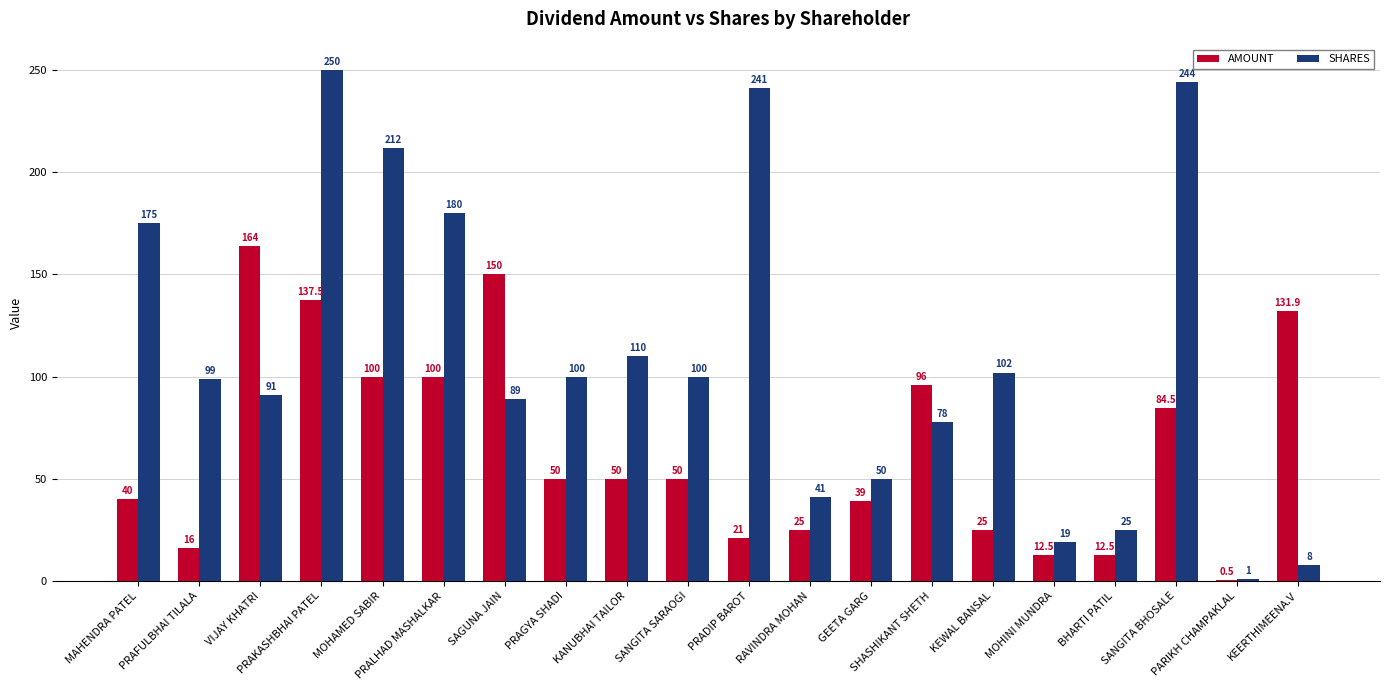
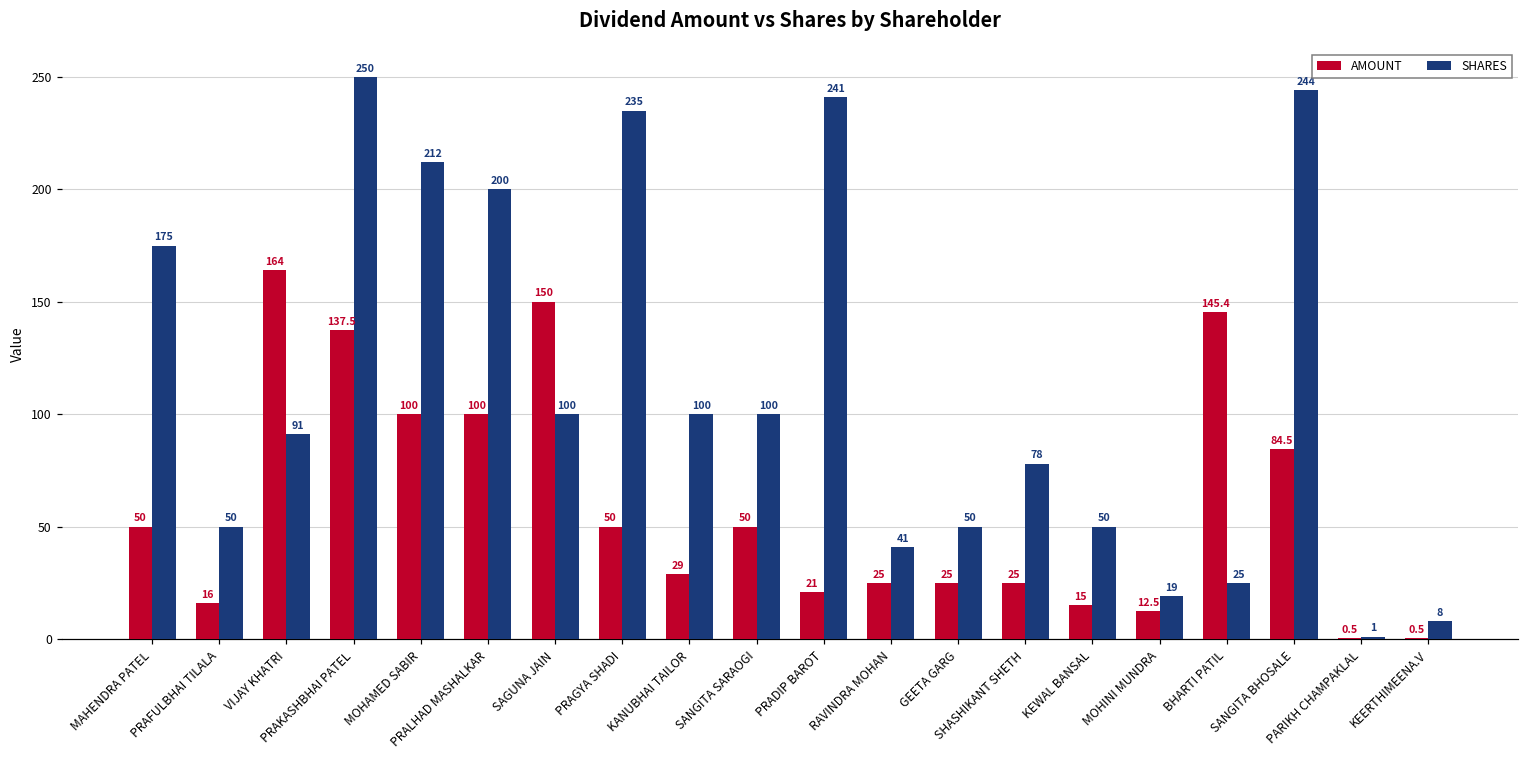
AMOUNT, MAHENDRA PATEL: 40 -> 50
SHARES, PRAFULBHAI TILALA: 99 -> 50
SHARES, PRALHAD MASHALKAR: 180 -> 200
SHARES, SAGUNA JAIN: 89 -> 100
SHARES, PRAGYA SHADI: 100 -> 235
AMOUNT, KANUBHAI TAILOR: 50 -> 29
SHARES, KANUBHAI TAILOR: 110 -> 100
AMOUNT, GEETA GARG: 39 -> 25
AMOUNT, SHASHIKANT SHETH: 96 -> 25
AMOUNT, KEWAL BANSAL: 25 -> 15
SHARES, KEWAL BANSAL: 102 -> 50
AMOUNT, BHARTI PATIL: 12.5 -> 145.4
AMOUNT, KEERTHIMEENA.V: 131.9 -> 0.5
